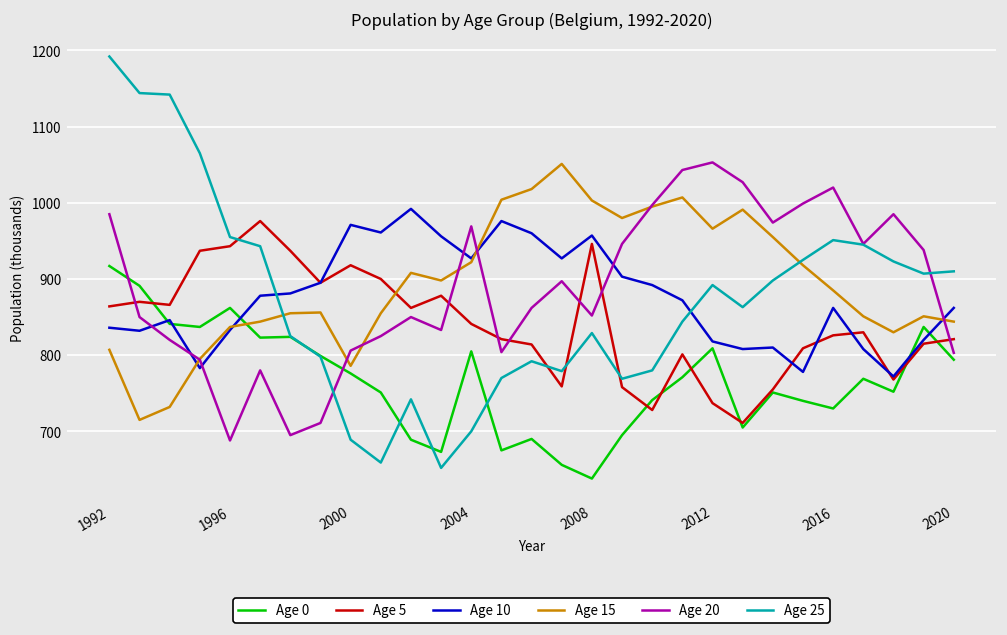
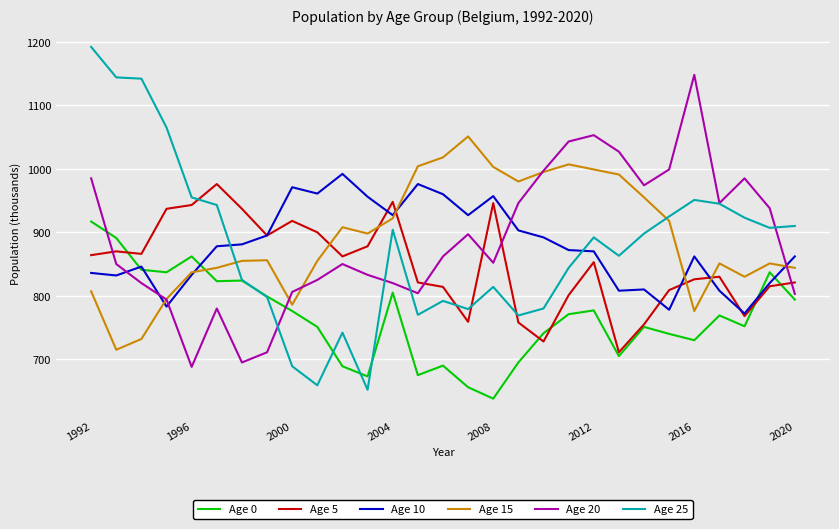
Age 5, 2004: 840 -> 950
Age 20, 2004: 970 -> 820
Age 25, 2004: 700 -> 900
Age 25, 2008: 830 -> 810
Age 0, 2012: 810 -> 780
Age 5, 2012: 740 -> 850
Age 10, 2012: 820 -> 870
Age 15, 2012: 970 -> 1000
Age 15, 2016: 890 -> 780
Age 20, 2016: 1020 -> 1150
